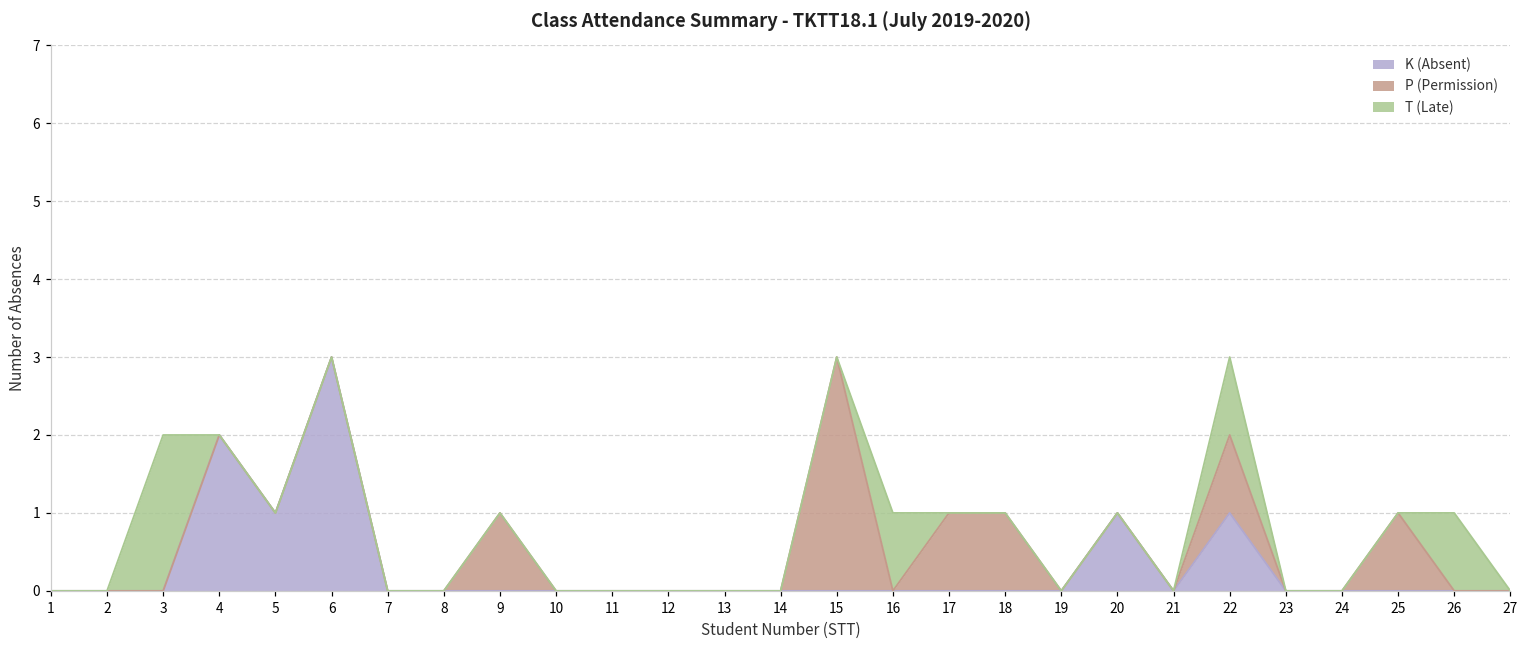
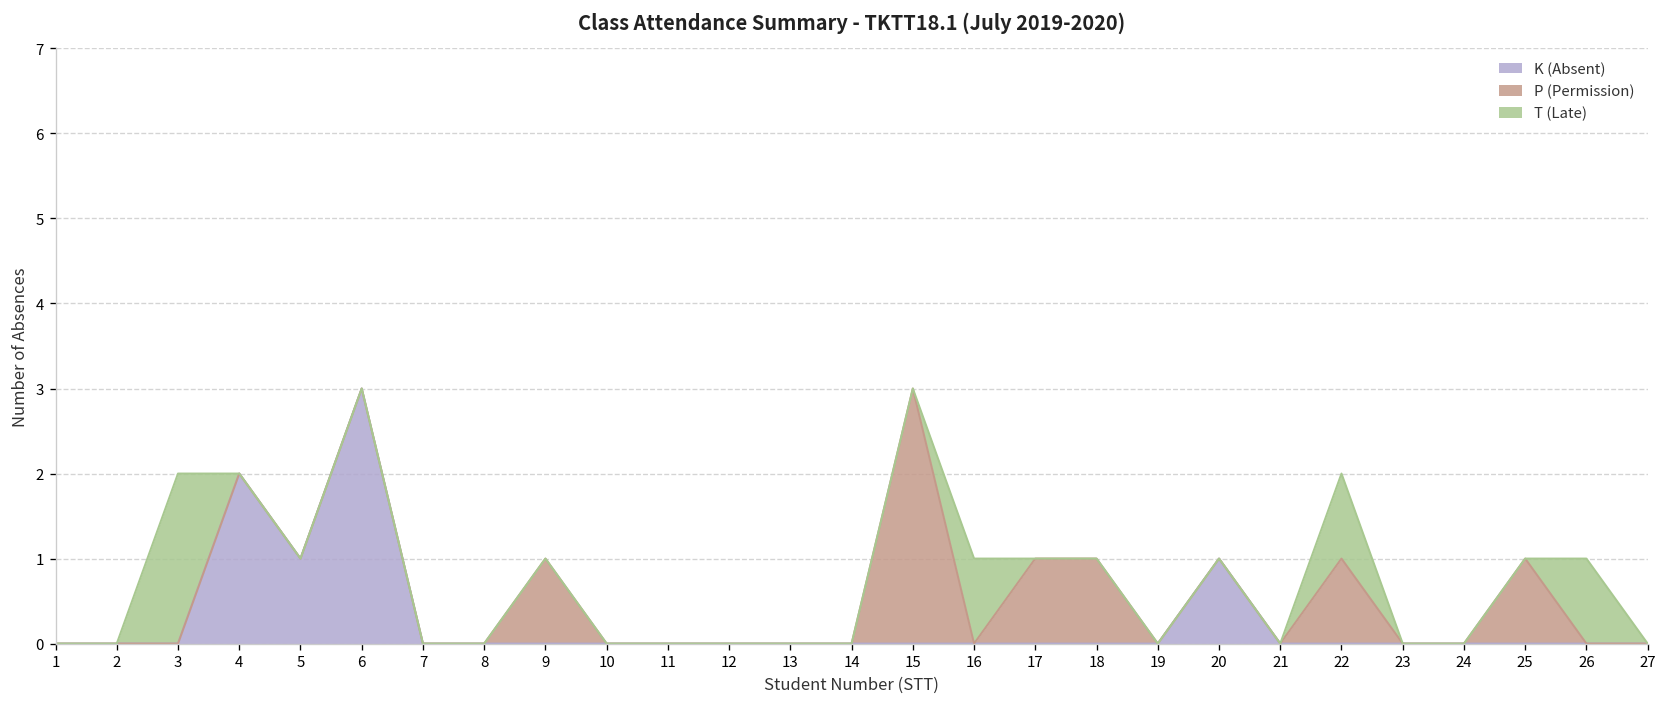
K (Absent), 22: 1 -> 0
